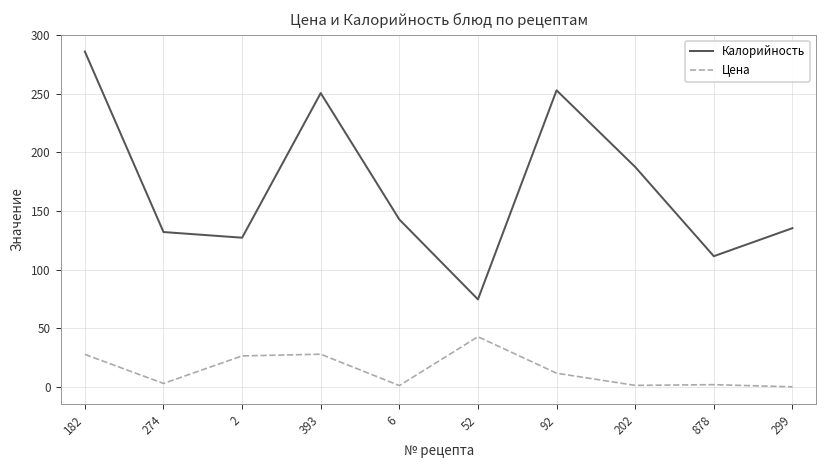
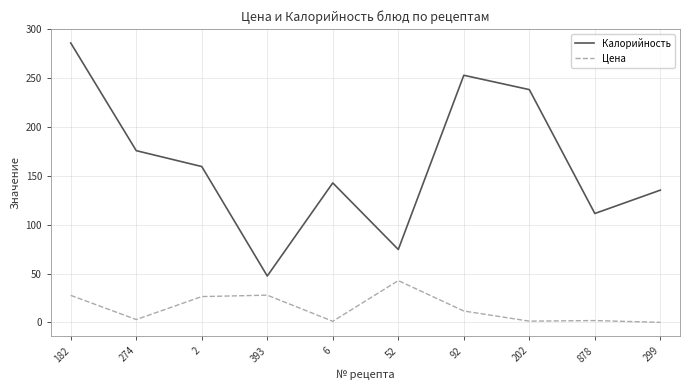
Калорийность, 274: 130 -> 180
Калорийность, 2: 130 -> 160
Калорийность, 393: 250 -> 50
Калорийность, 202: 190 -> 240
